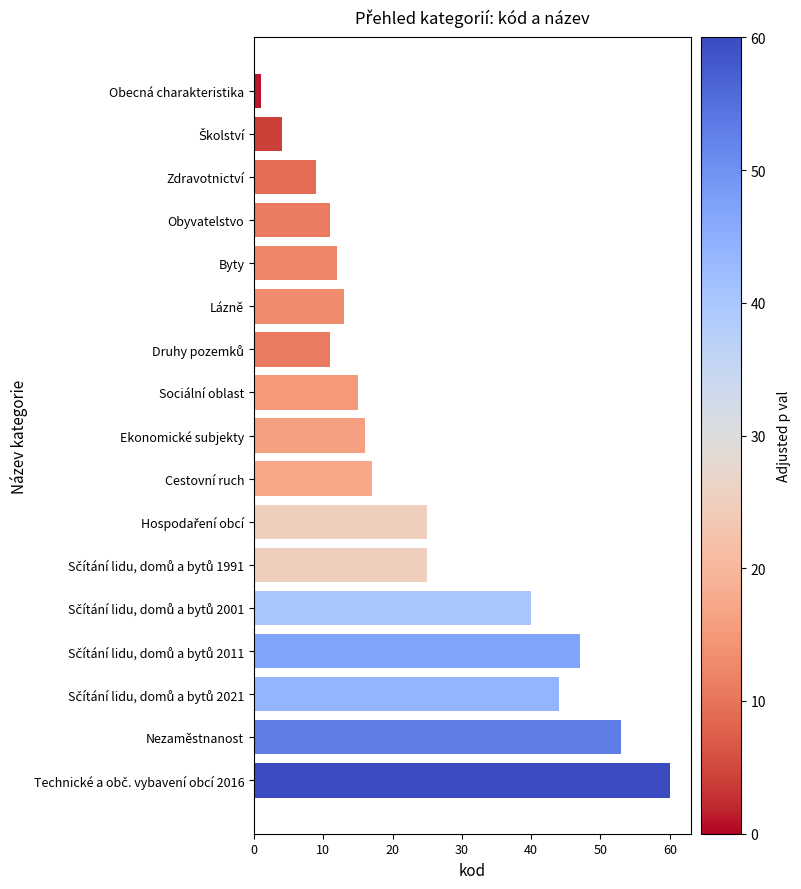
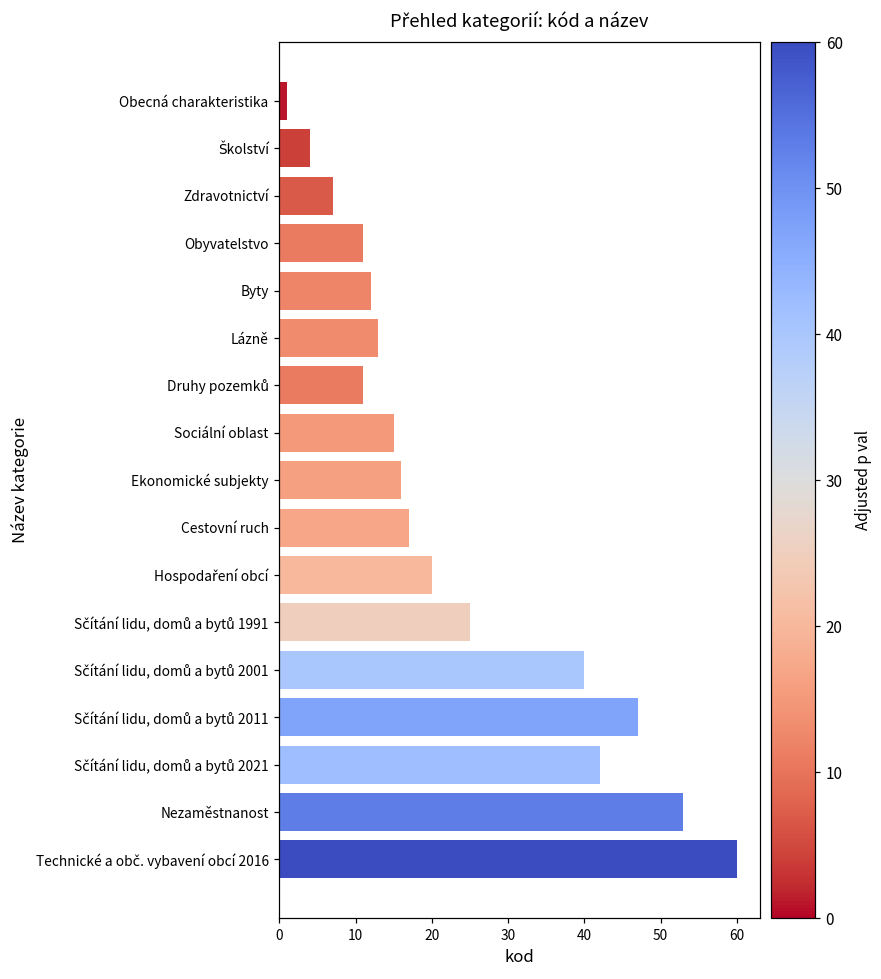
Zdravotnictví: 9 -> 7
Hospodaření obcí: 25 -> 20
Sčítání lidu, domů a bytů 2021: 44 -> 42
